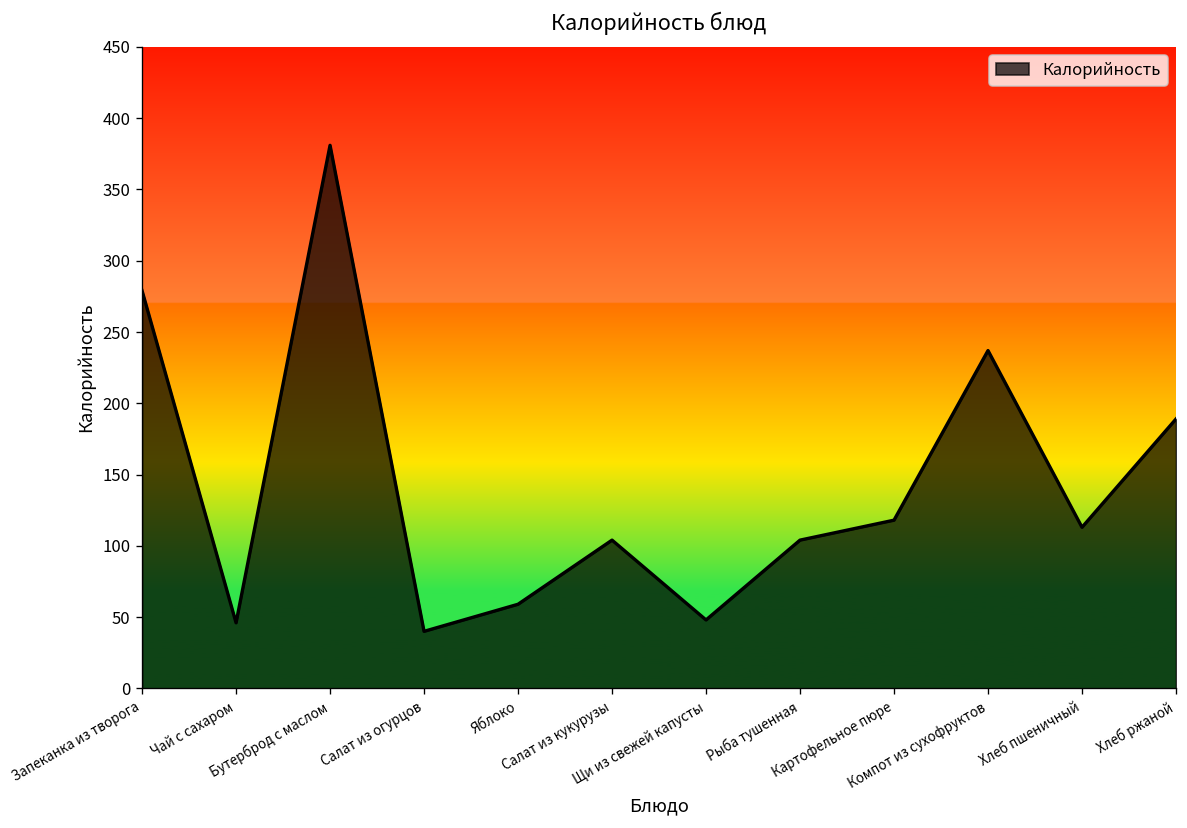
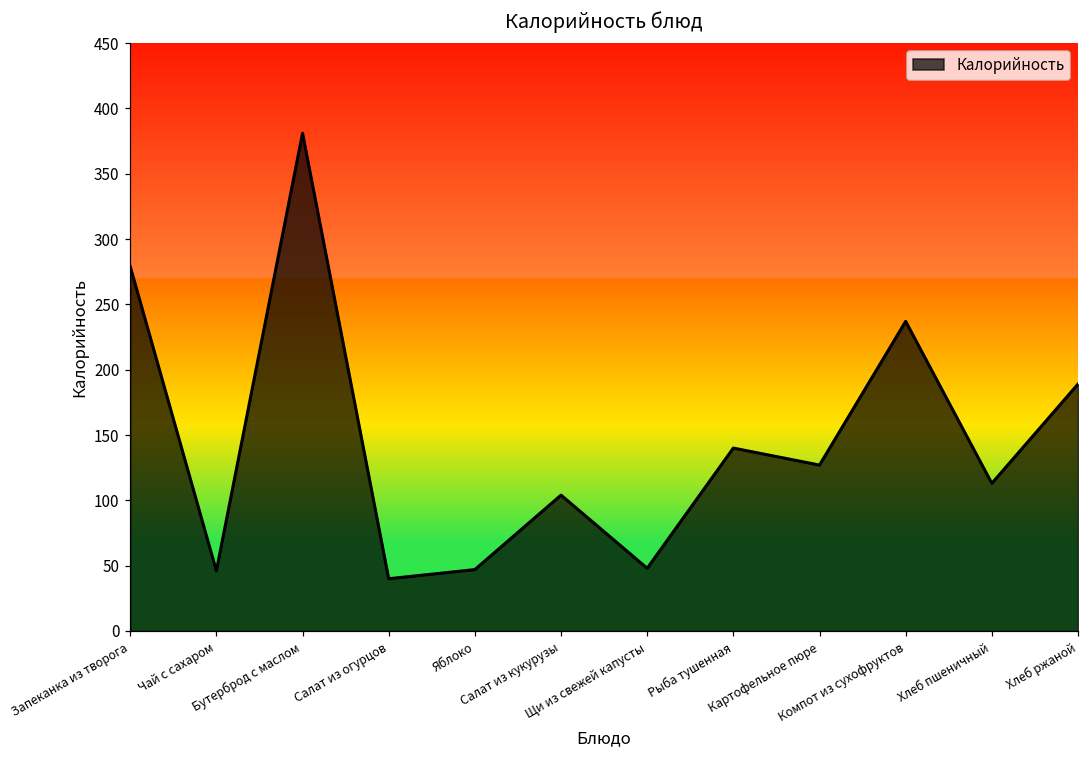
Яблоко: 59 -> 47
Рыба тушенная: 104 -> 140
Картофельное пюре: 118 -> 127
